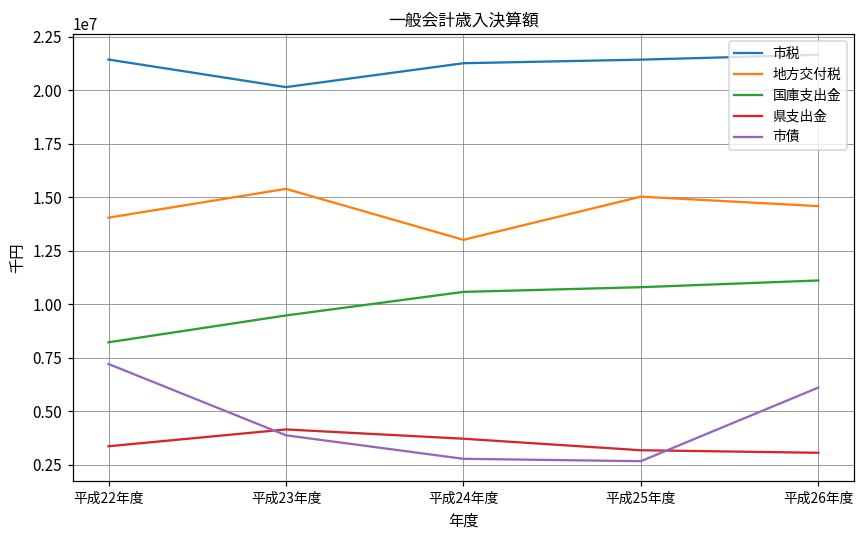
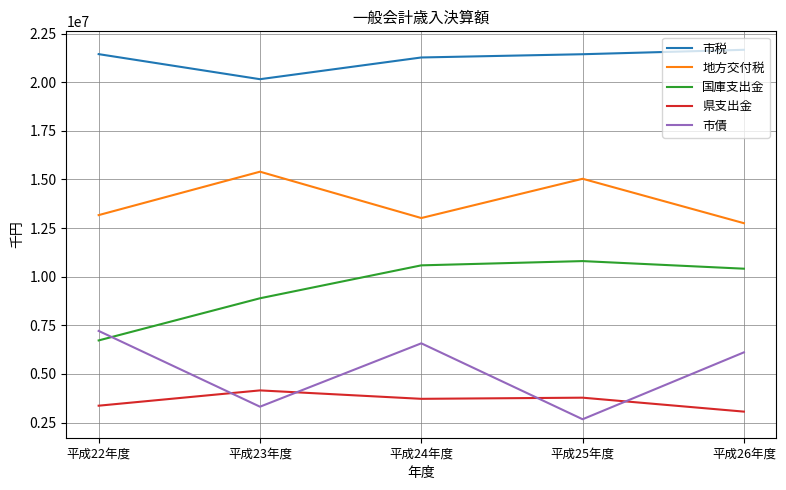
地方交付税, 平成22年度: 14100000 -> 13200000
国庫支出金, 平成22年度: 8200000 -> 6700000
国庫支出金, 平成23年度: 9500000 -> 8900000
市債, 平成23年度: 3900000 -> 3300000
市債, 平成24年度: 2800000 -> 6600000
県支出金, 平成25年度: 3200000 -> 3800000
地方交付税, 平成26年度: 14600000 -> 12800000
国庫支出金, 平成26年度: 11100000 -> 10400000
